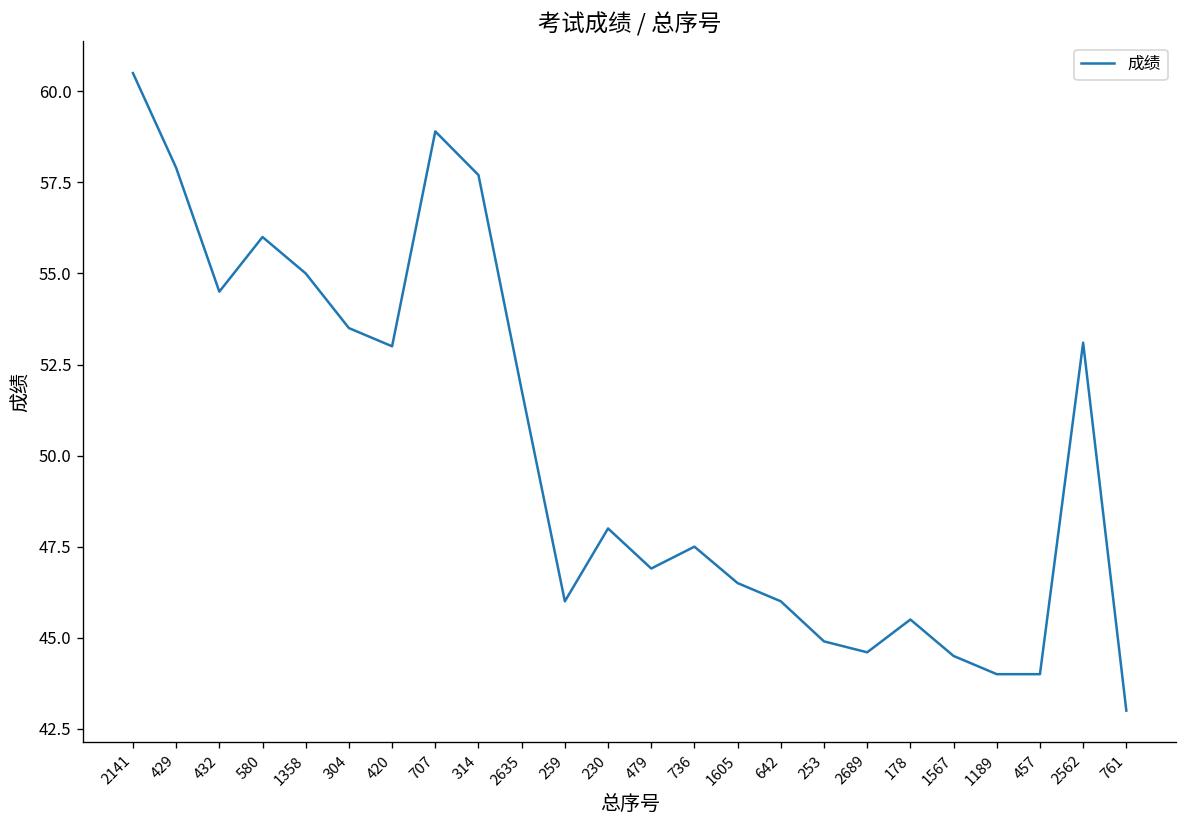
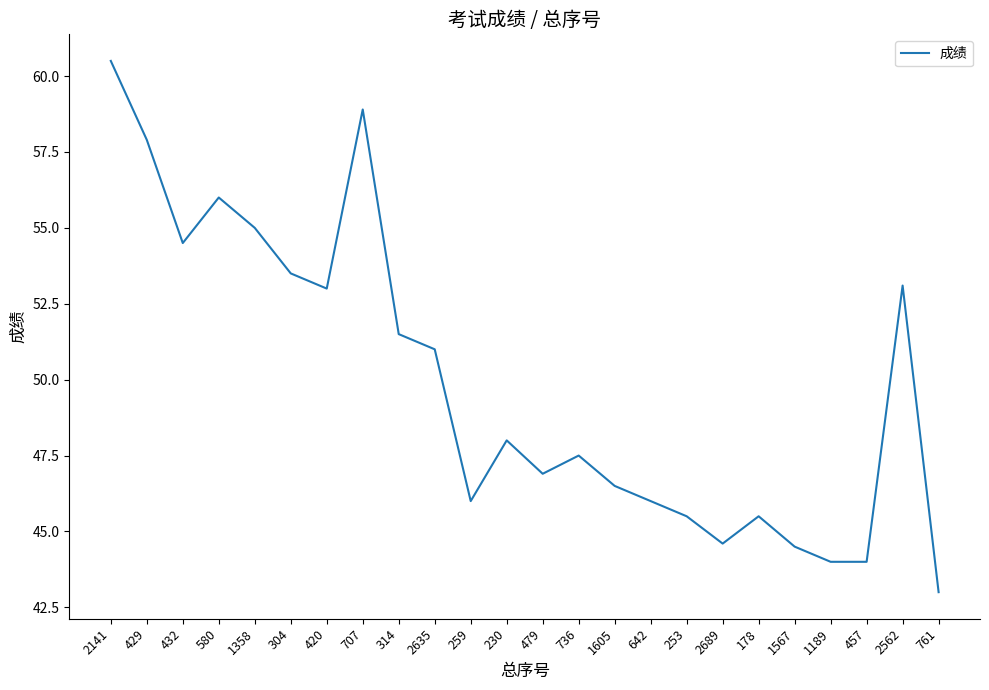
314: 57.7 -> 51.5
2635: 51.8 -> 51.0
253: 44.9 -> 45.5
